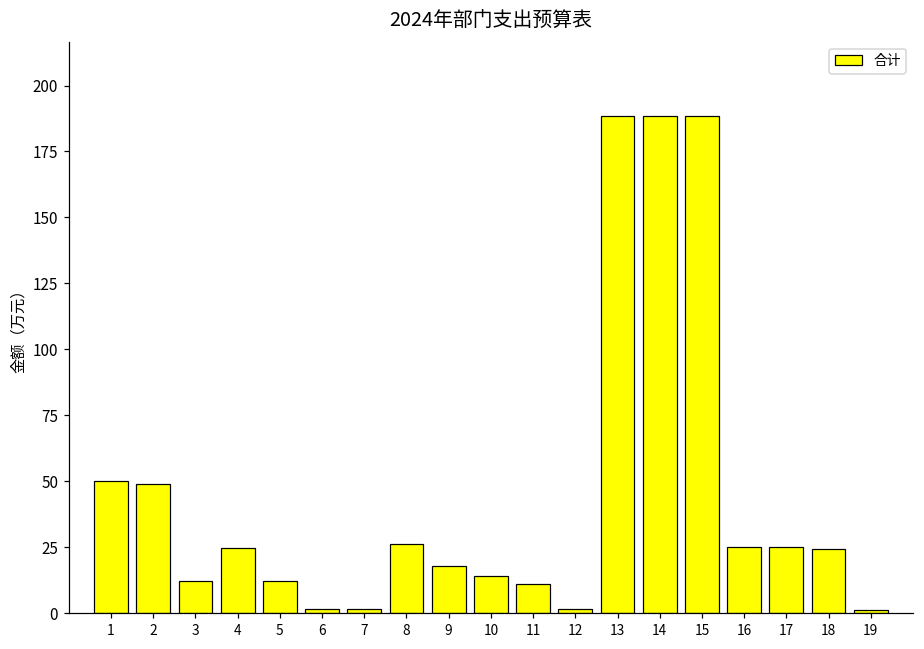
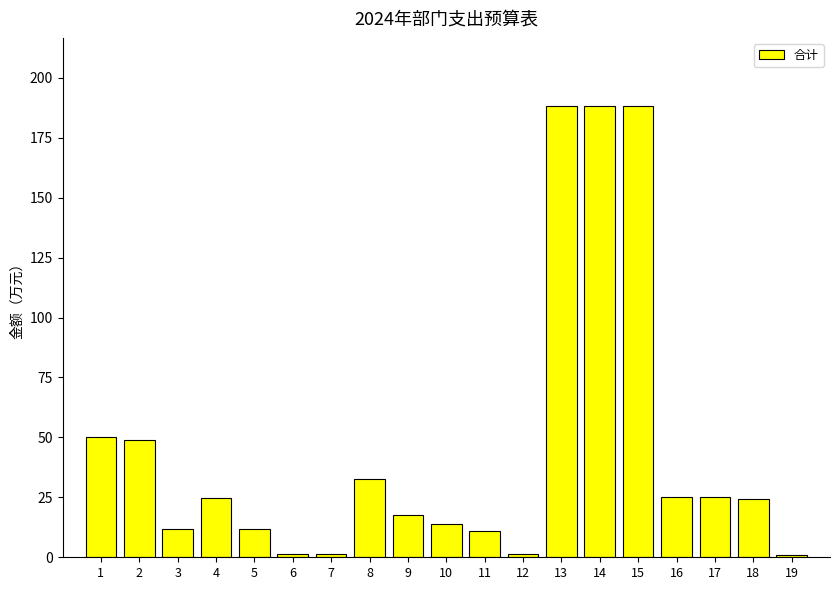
8: 26 -> 33
